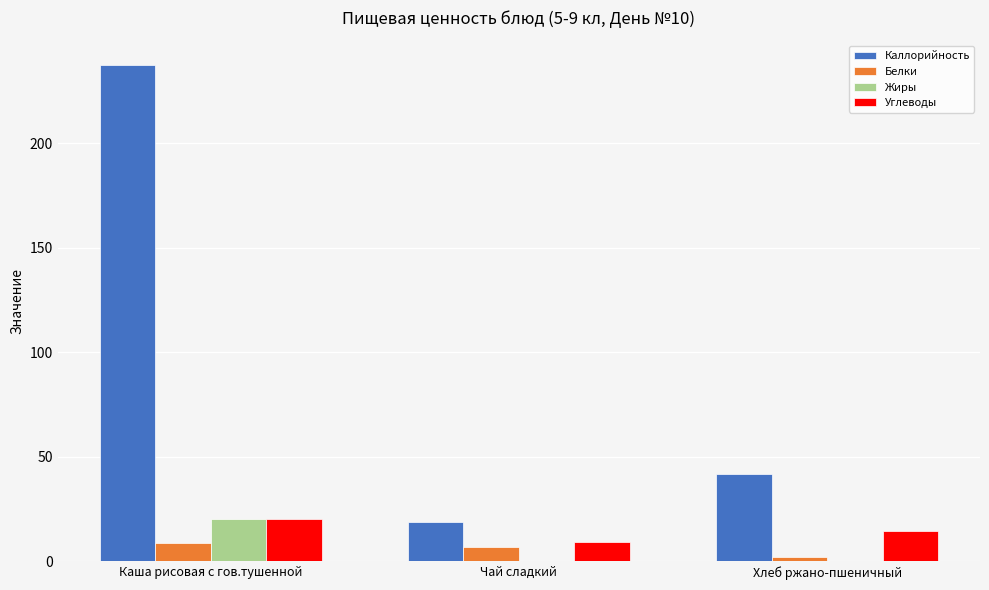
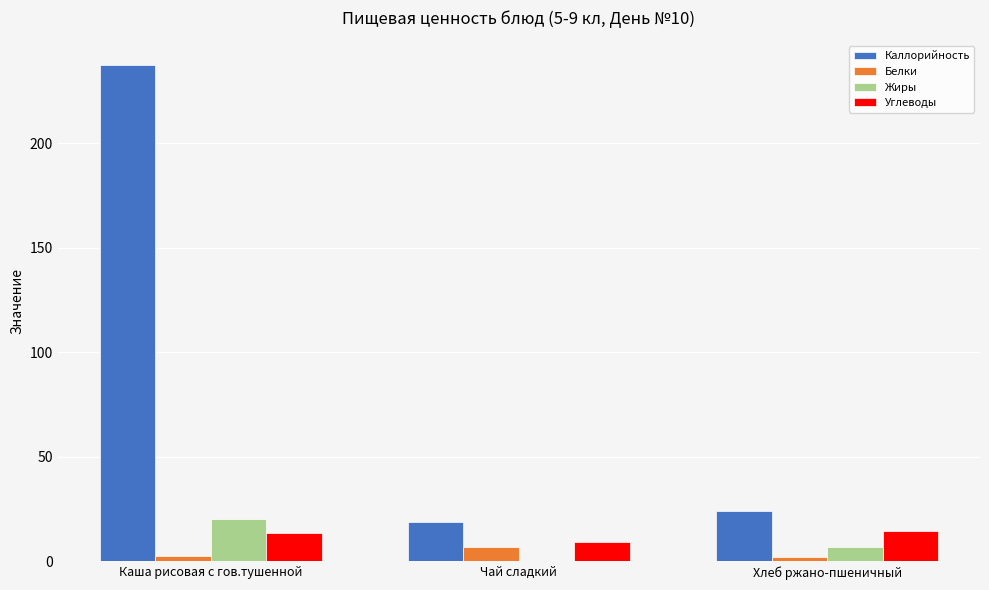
Белки, Каша рисовая с гов.тушенной: 9 -> 2
Углеводы, Каша рисовая с гов.тушенной: 20 -> 14
Каллорийность, Хлеб ржано-пшеничный: 42 -> 24
Жиры, Хлеб ржано-пшеничный: 0 -> 7
